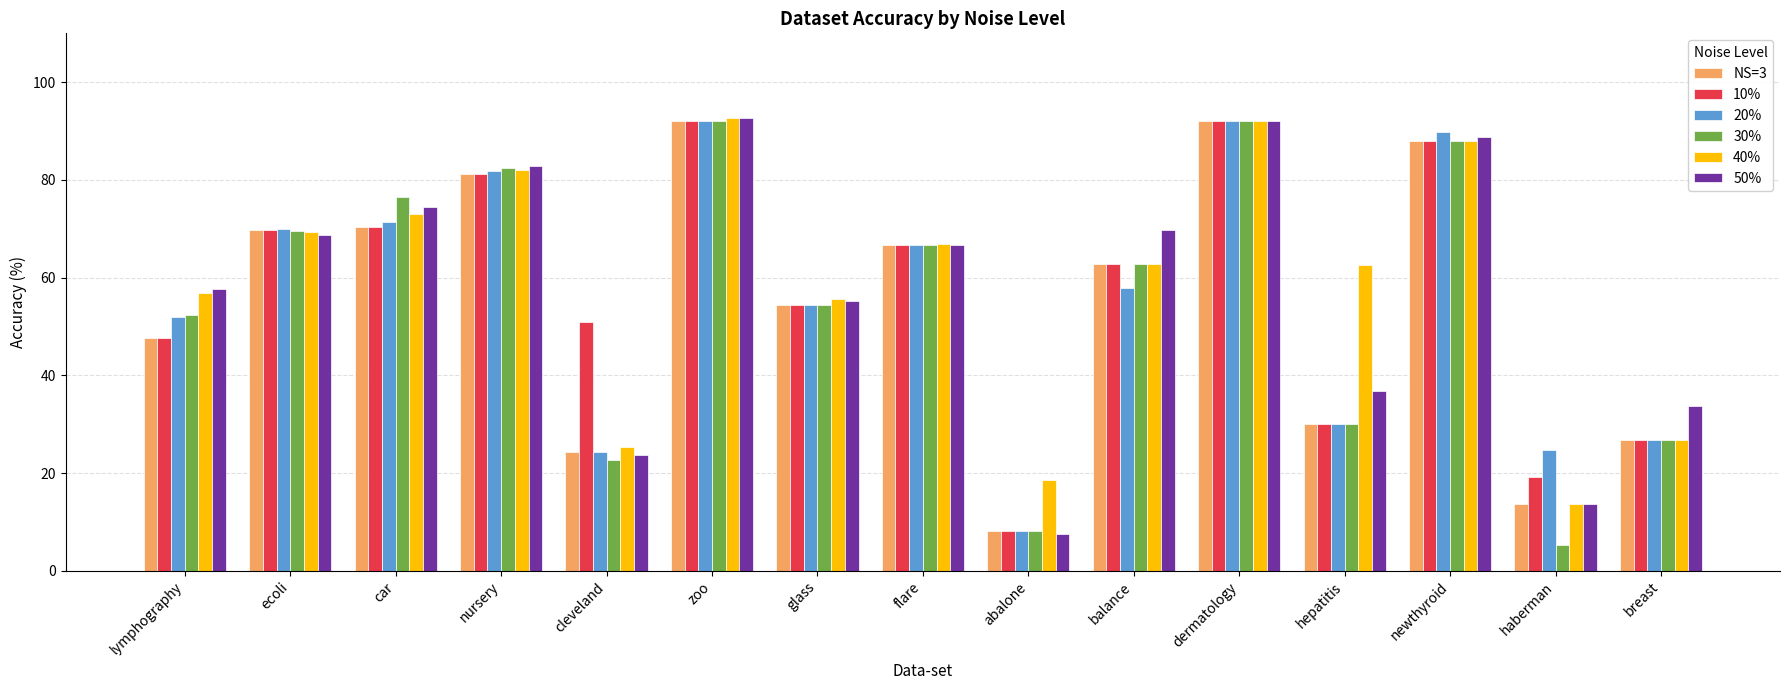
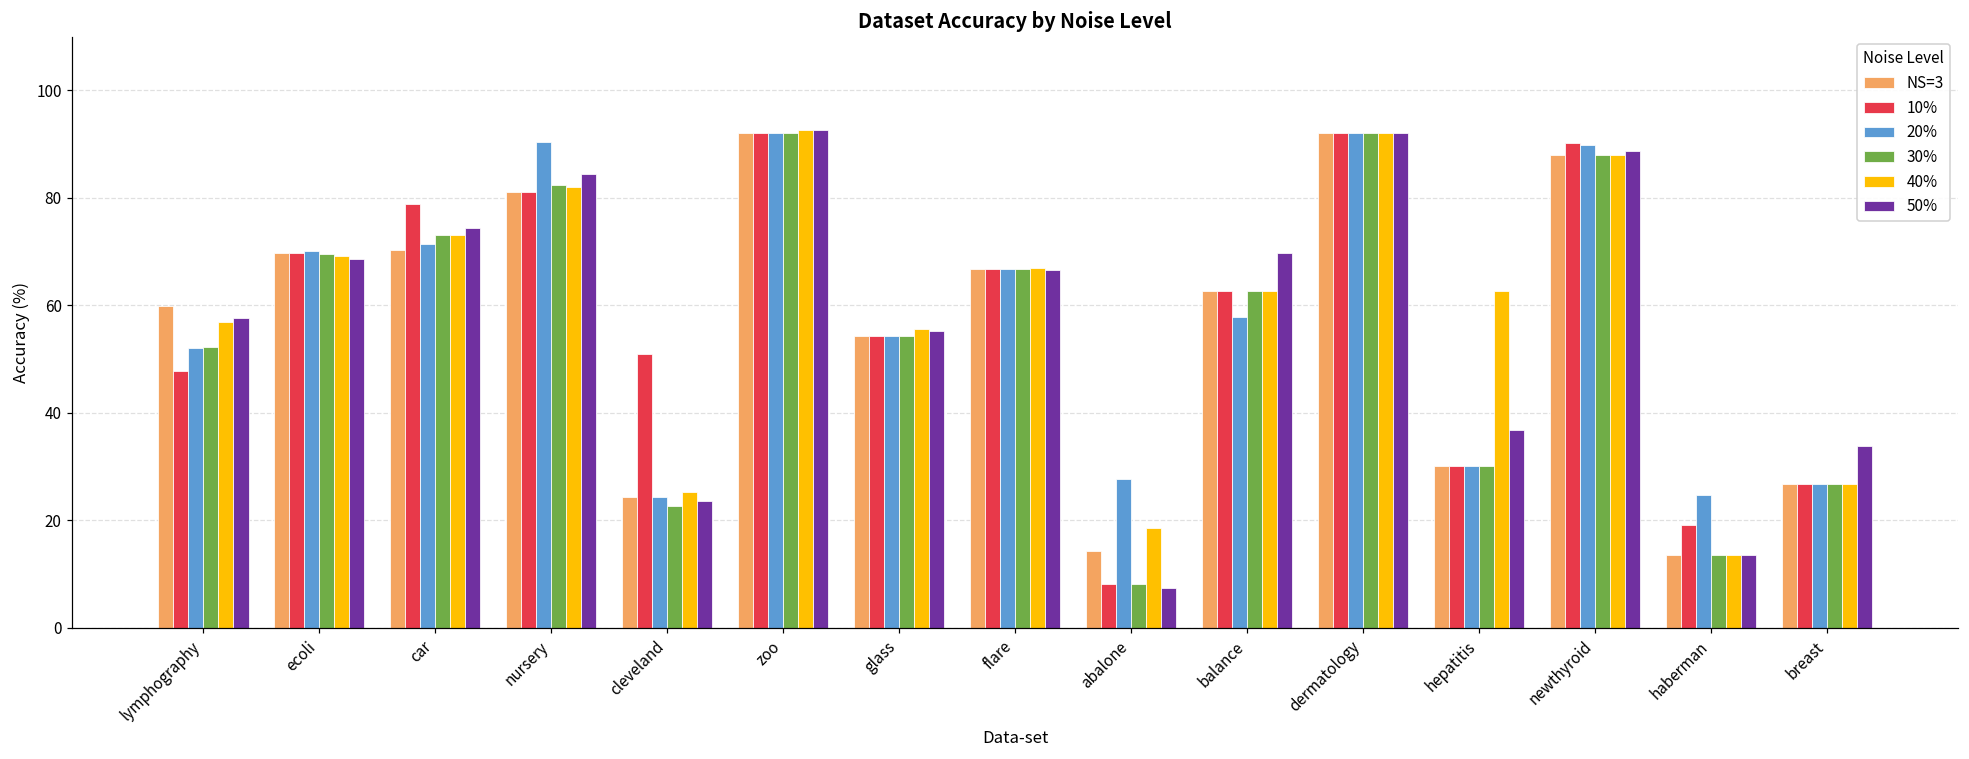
NS=3, lymphography: 48 -> 60
10%, car: 70 -> 79
30%, car: 76 -> 73
20%, nursery: 82 -> 90
50%, nursery: 83 -> 84
NS=3, abalone: 8 -> 14
20%, abalone: 8 -> 28
10%, newthyroid: 88 -> 90
30%, haberman: 5 -> 14
